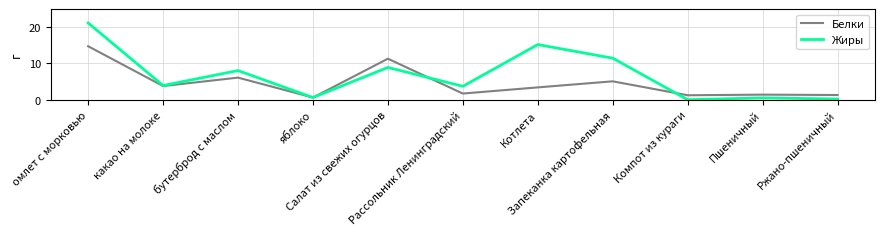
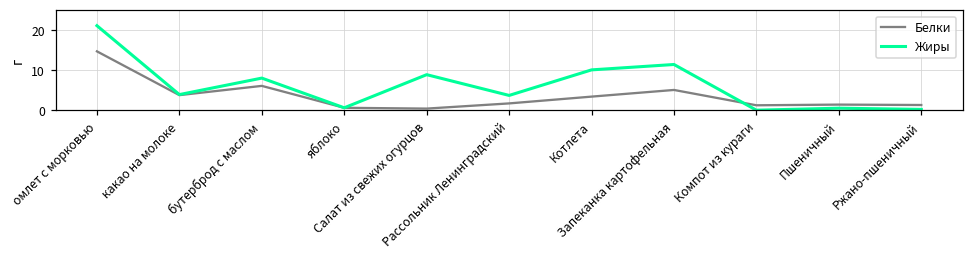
Белки, Салат из свежих огурцов: 11 -> 0
Жиры, Котлета: 15 -> 10
